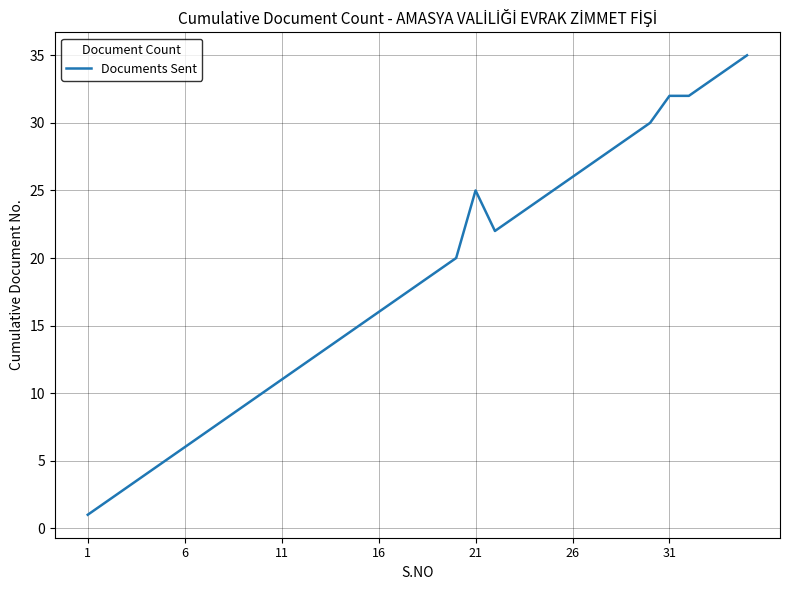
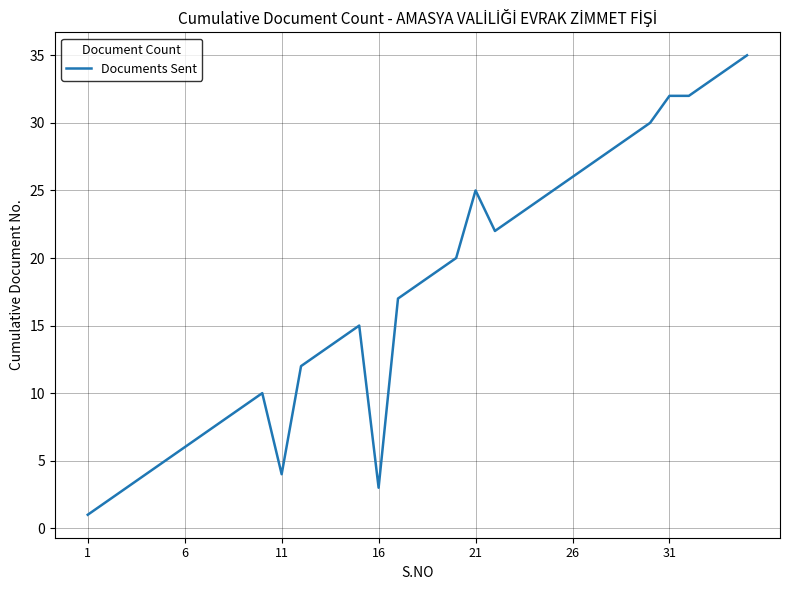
11: 11 -> 4
16: 16 -> 3
